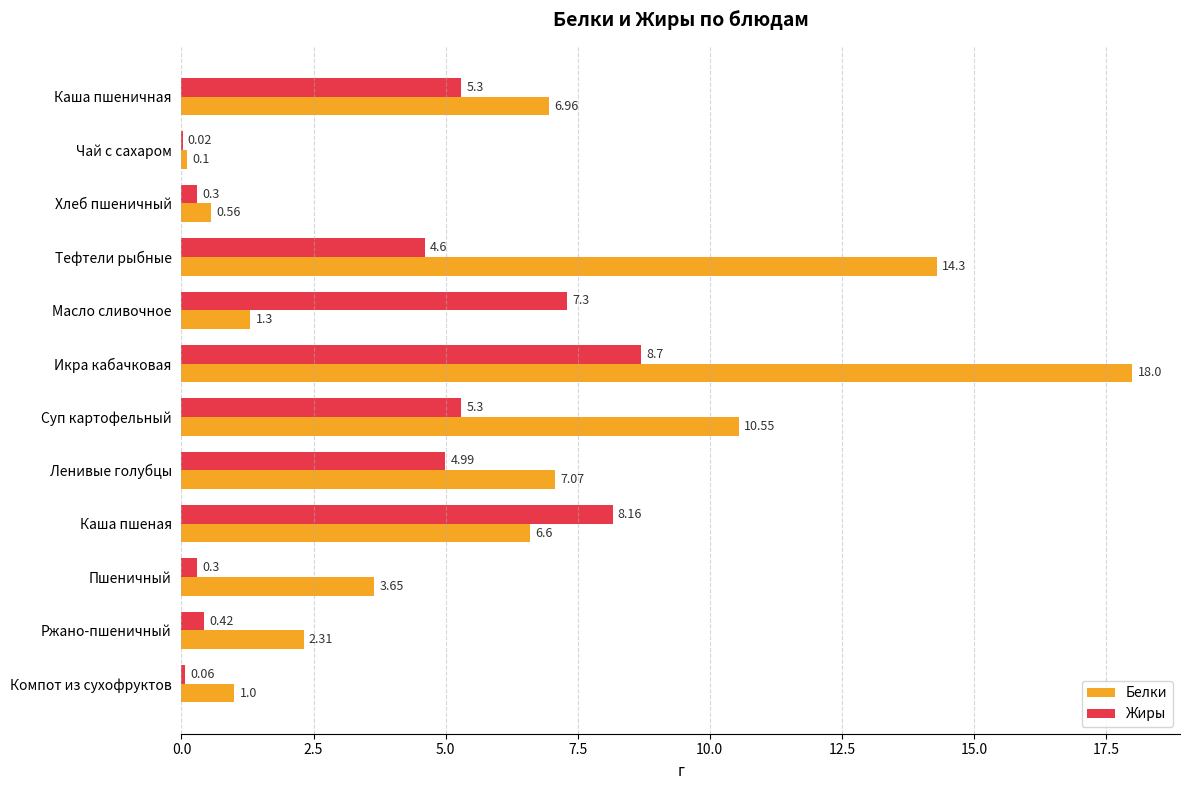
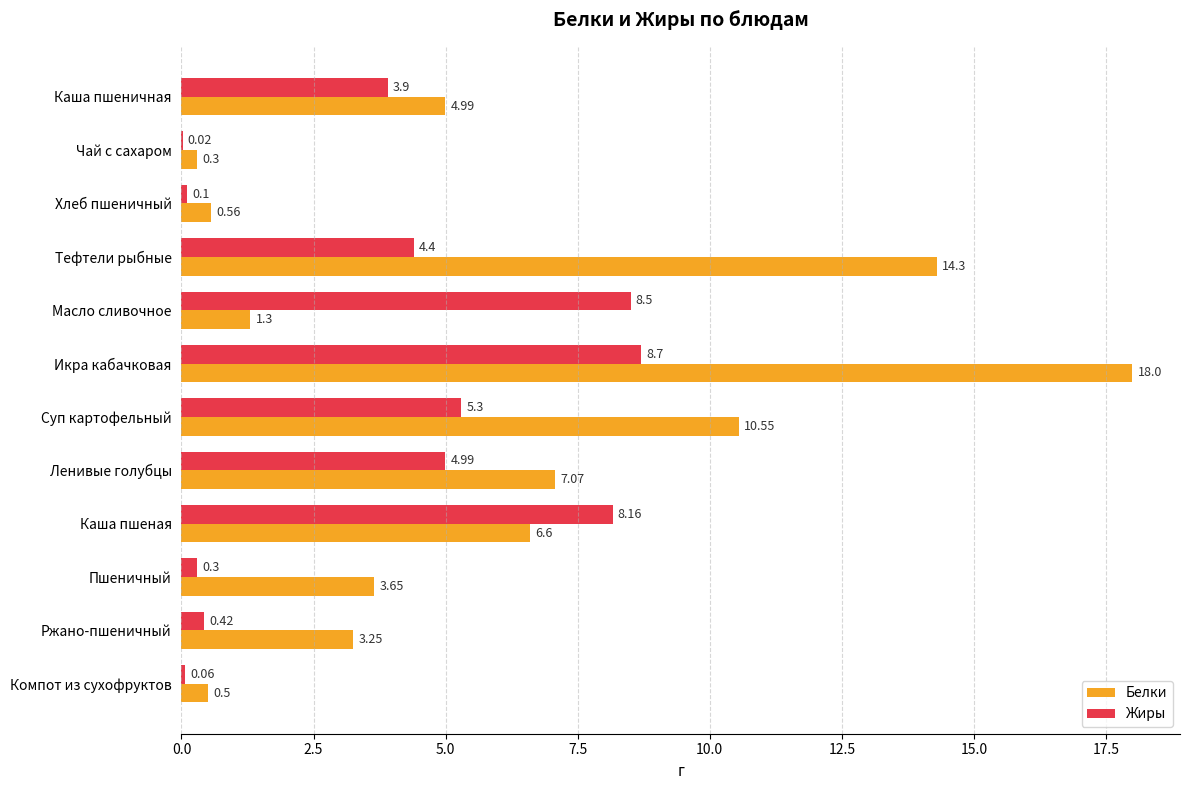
Жиры, Каша пшеничная: 5.3 -> 3.9
Белки, Каша пшеничная: 6.96 -> 4.99
Белки, Чай с сахаром: 0.1 -> 0.3
Жиры, Хлеб пшеничный: 0.3 -> 0.1
Жиры, Тефтели рыбные: 4.6 -> 4.4
Жиры, Масло сливочное: 7.3 -> 8.5
Белки, Ржано-пшеничный: 2.31 -> 3.25
Белки, Компот из сухофруктов: 1.0 -> 0.5
